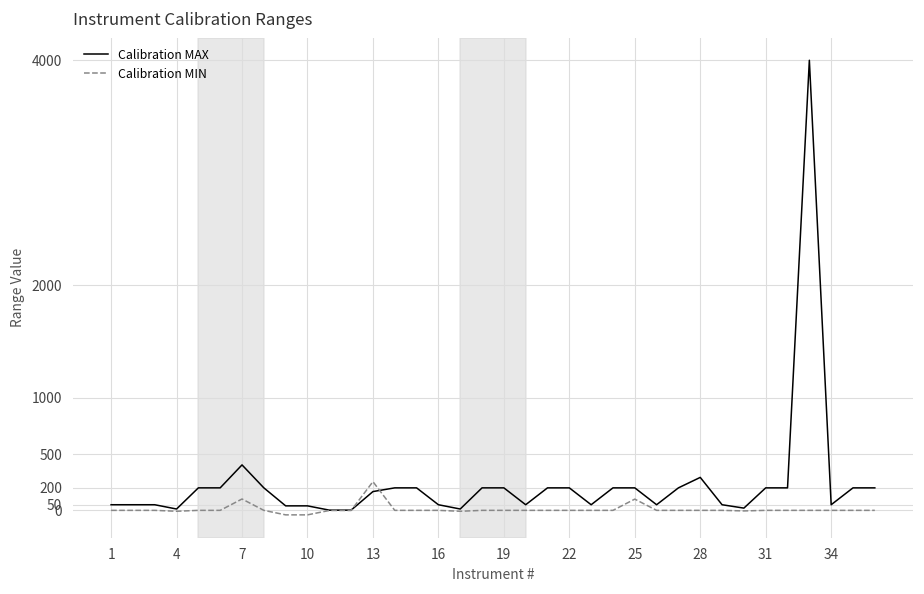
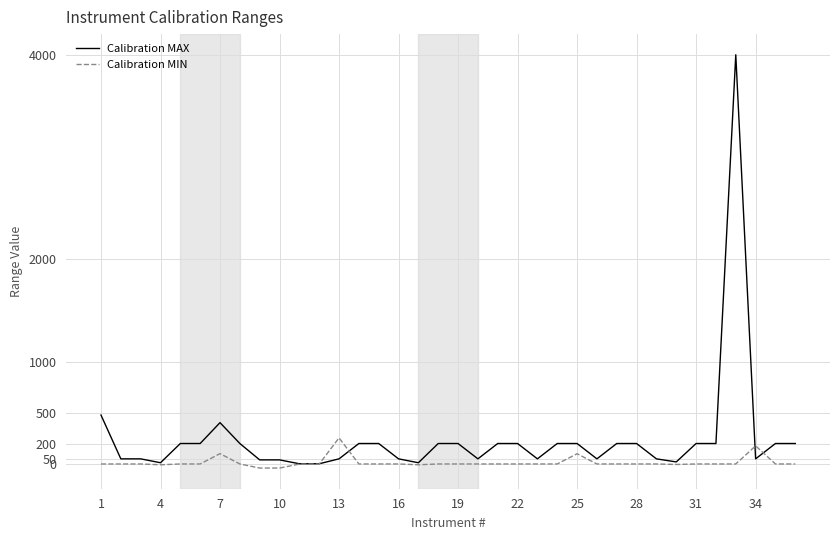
Calibration MAX, 1: 50 -> 480
Calibration MAX, 13: 170 -> 50
Calibration MAX, 28: 290 -> 200
Calibration MIN, 34: 0 -> 180
